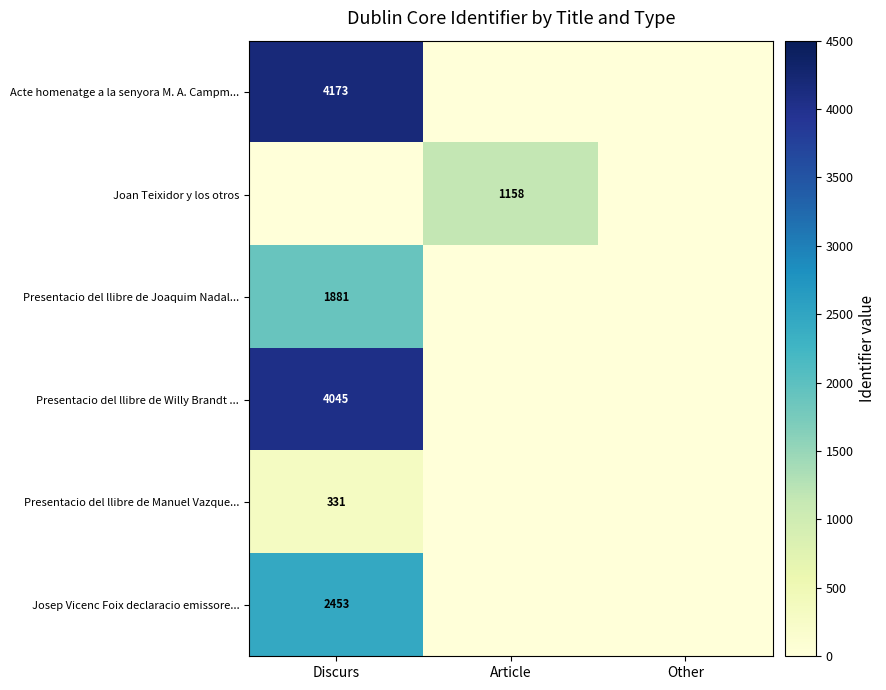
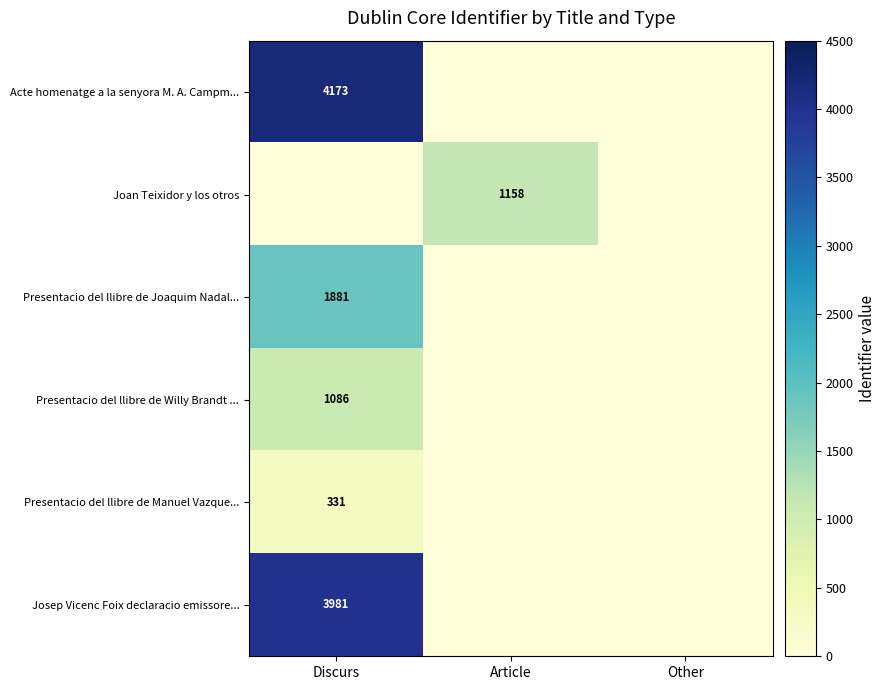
Presentacio del llibre de Willy Brandt ..., Discurs: 4045 -> 1086
Josep Vicenc Foix declaracio emissore..., Discurs: 2453 -> 3981
